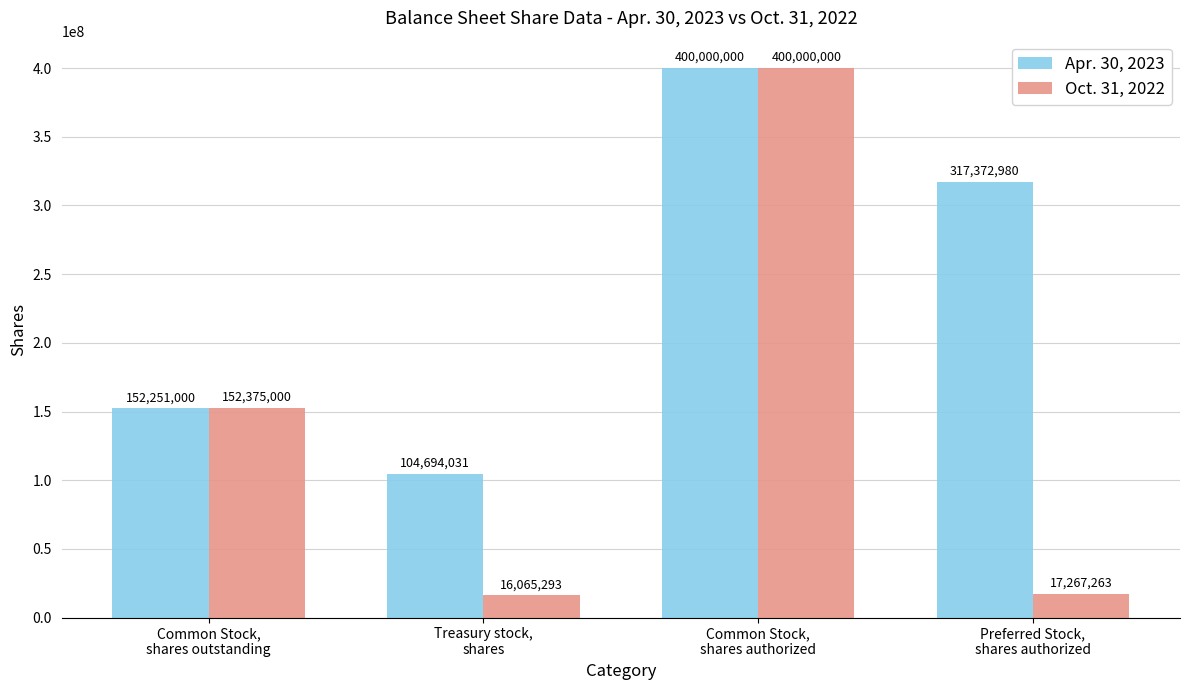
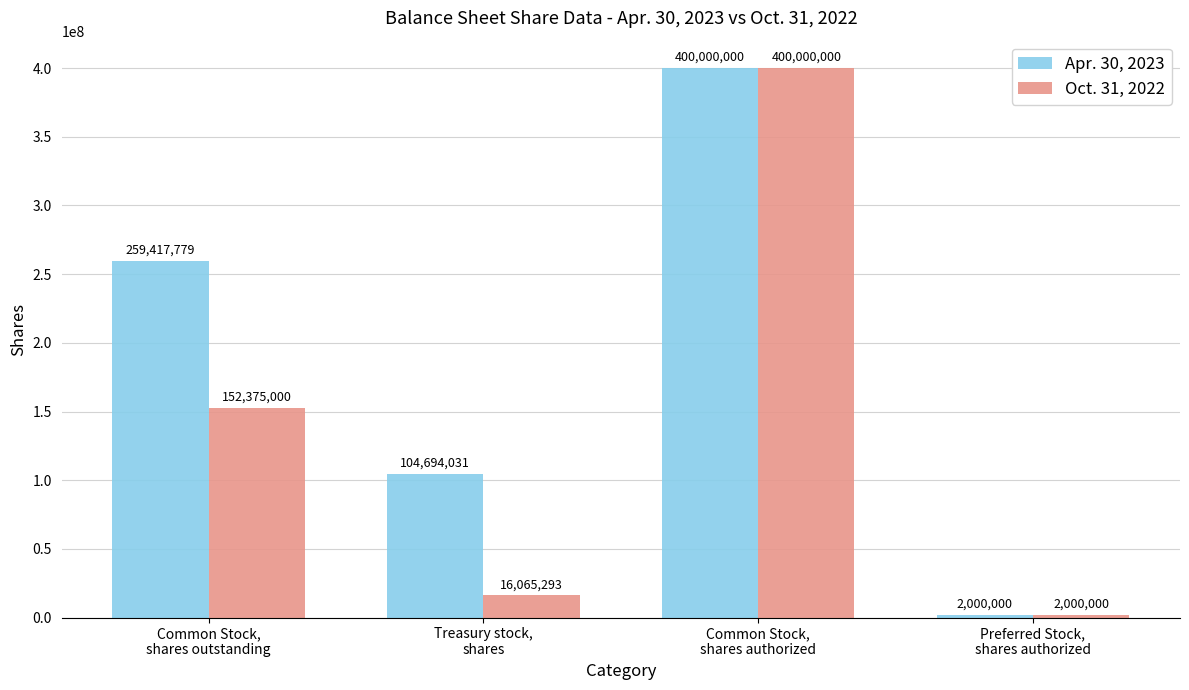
Apr. 30, 2023, Common Stock, shares outstanding: 152,251,000 -> 259,417,779
Apr. 30, 2023, Preferred Stock, shares authorized: 317,372,980 -> 2,000,000
Oct. 31, 2022, Preferred Stock, shares authorized: 17,267,263 -> 2,000,000
